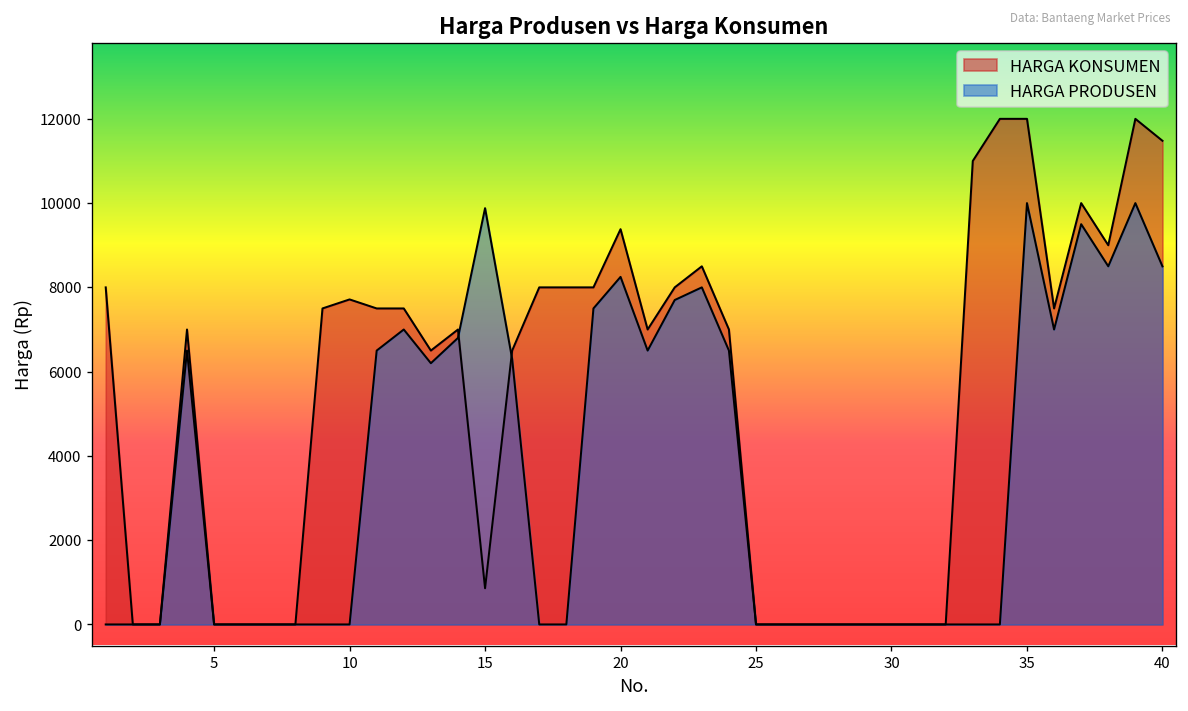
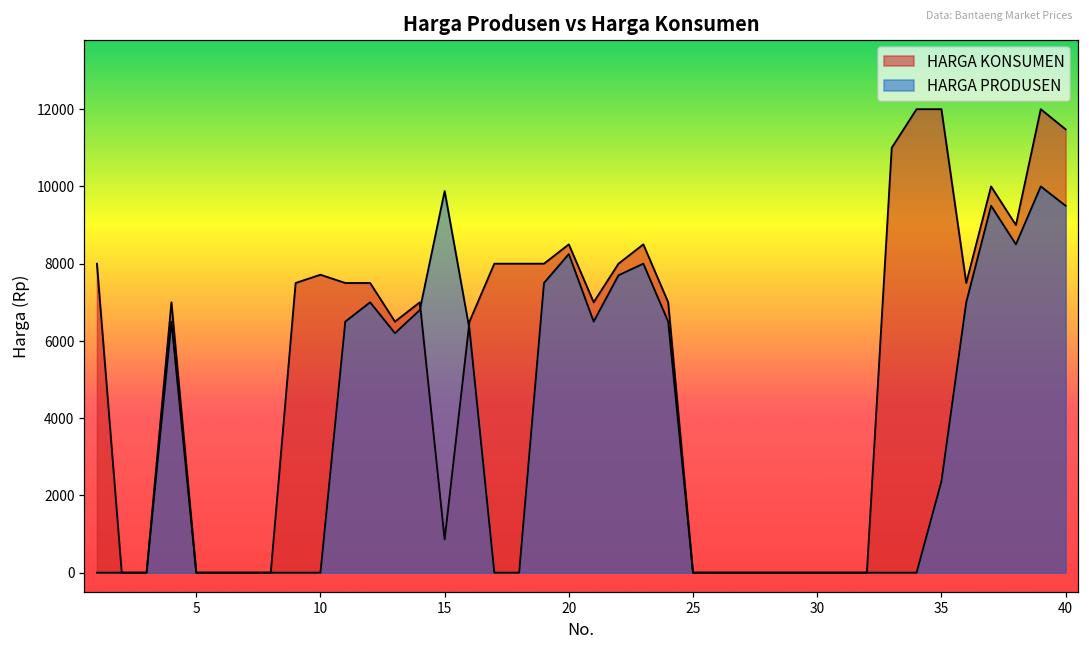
HARGA KONSUMEN, 20: 9400 -> 8500
HARGA PRODUSEN, 35: 10000 -> 2400
HARGA PRODUSEN, 40: 8500 -> 9500
